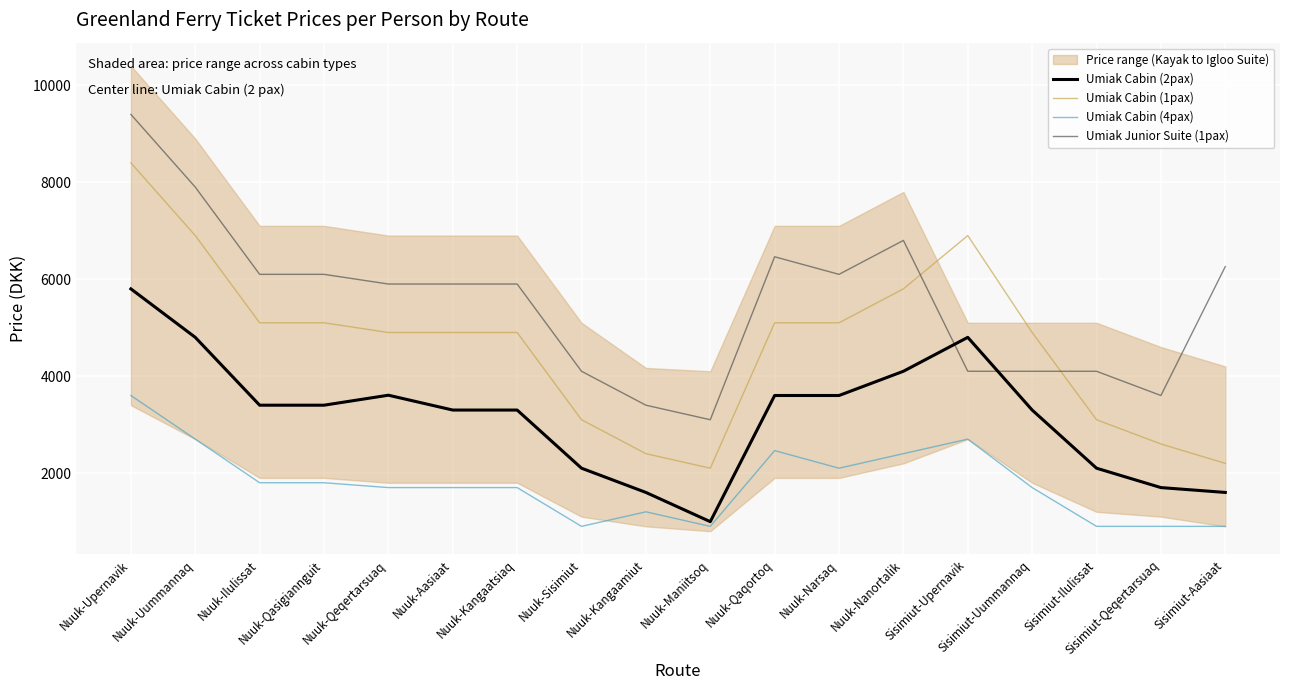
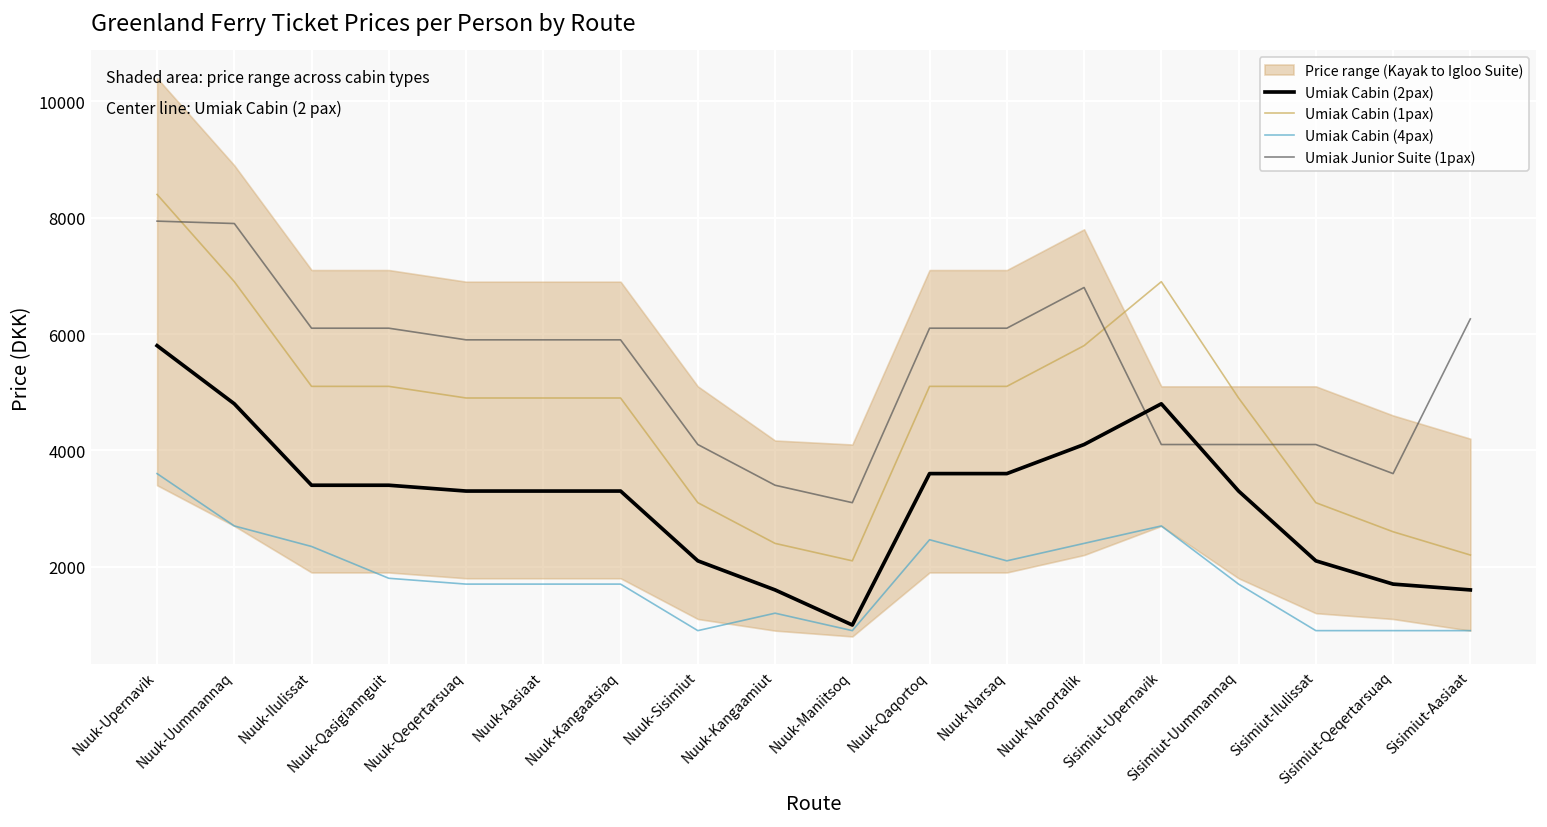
Umiak Junior Suite (1pax), Nuuk-Upernavik: 9400 -> 7900
Umiak Cabin (4pax), Nuuk-Ilulissat: 1800 -> 2300
Umiak Cabin (2pax), Nuuk-Qeqertarsuaq: 3600 -> 3300
Umiak Junior Suite (1pax), Nuuk-Qaqortoq: 6500 -> 6100
